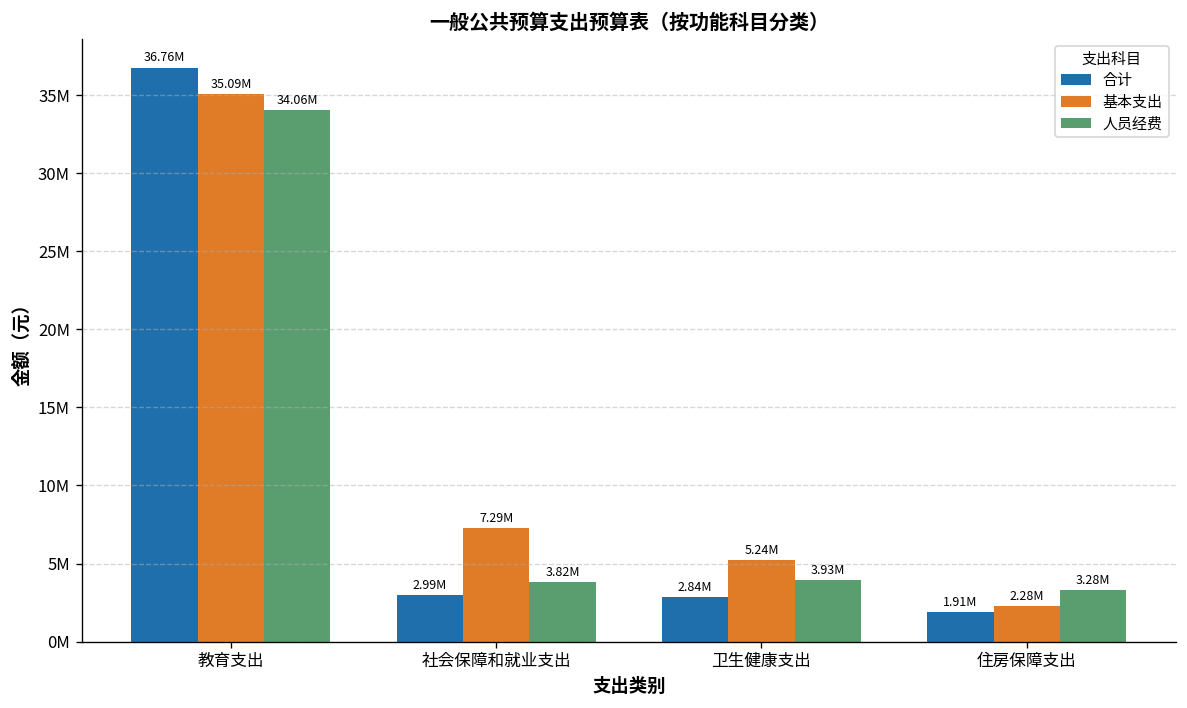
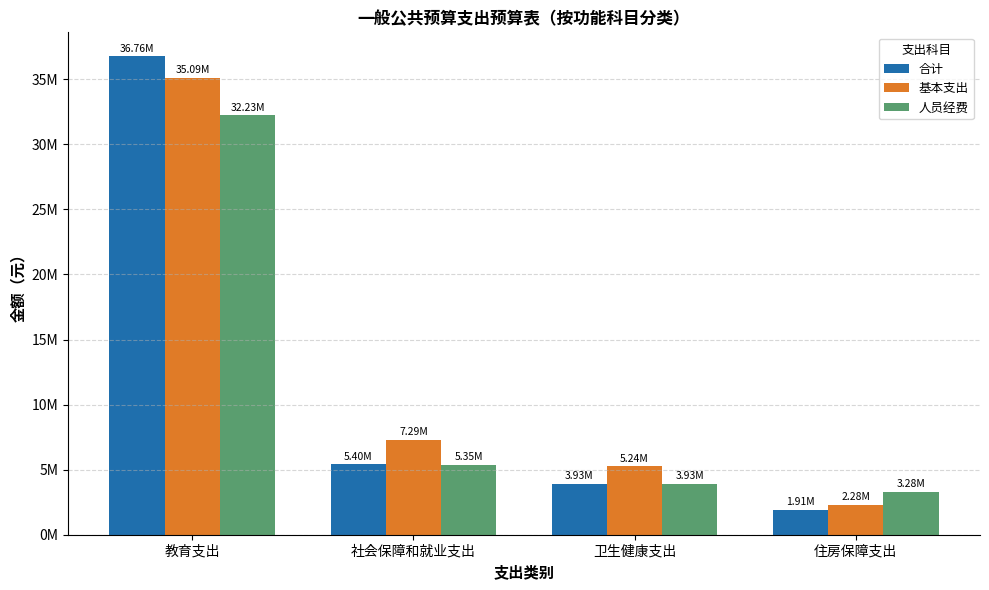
人员经费, 教育支出: 34.06M -> 32.23M
合计, 社会保障和就业支出: 2.99M -> 5.40M
人员经费, 社会保障和就业支出: 3.82M -> 5.35M
合计, 卫生健康支出: 2.84M -> 3.93M
